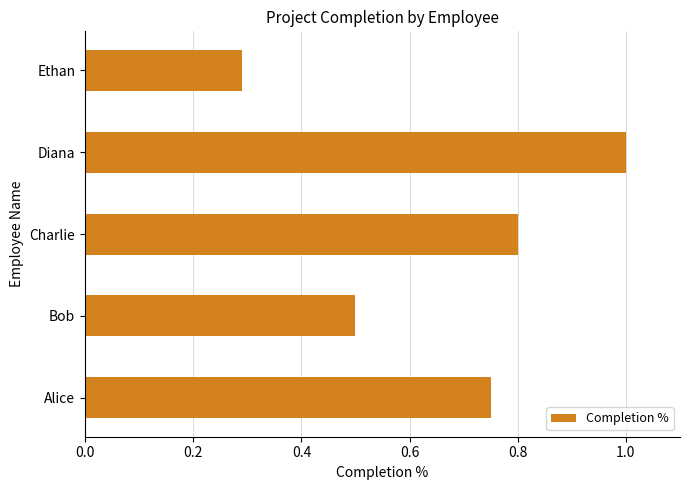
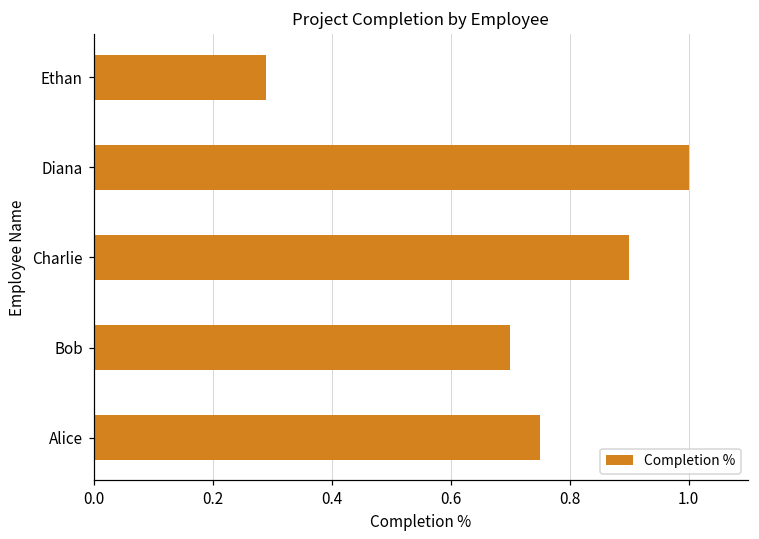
Charlie: 0.8 -> 0.9
Bob: 0.5 -> 0.7
